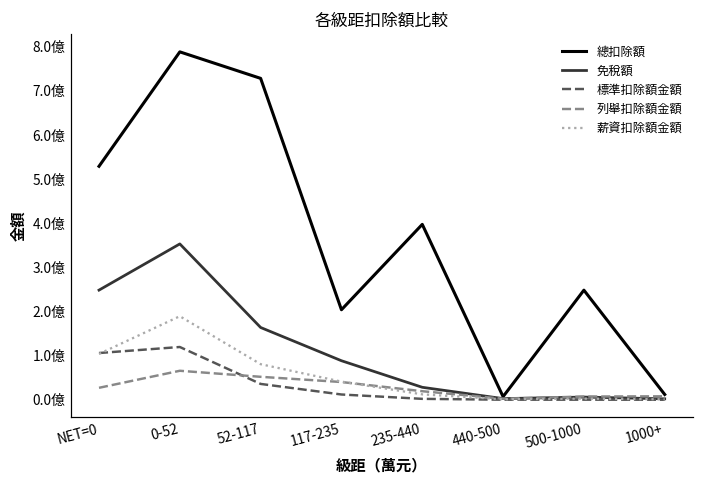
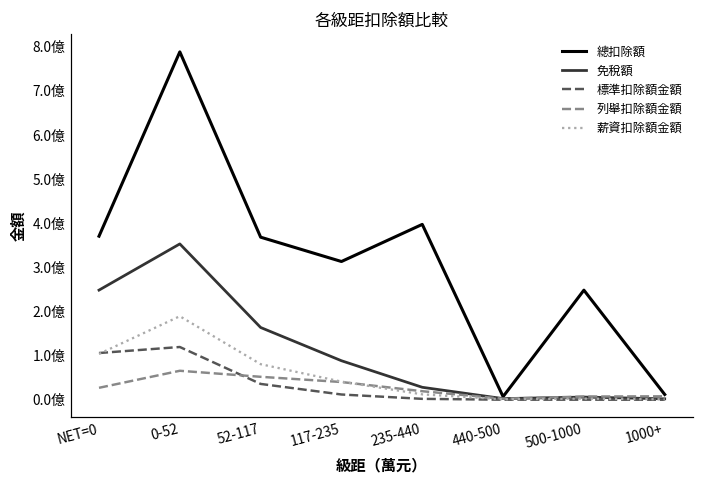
總扣除額, NET=0: 5.3億 -> 3.7億
總扣除額, 52-117: 7.3億 -> 3.7億
總扣除額, 117-235: 2.0億 -> 3.1億
